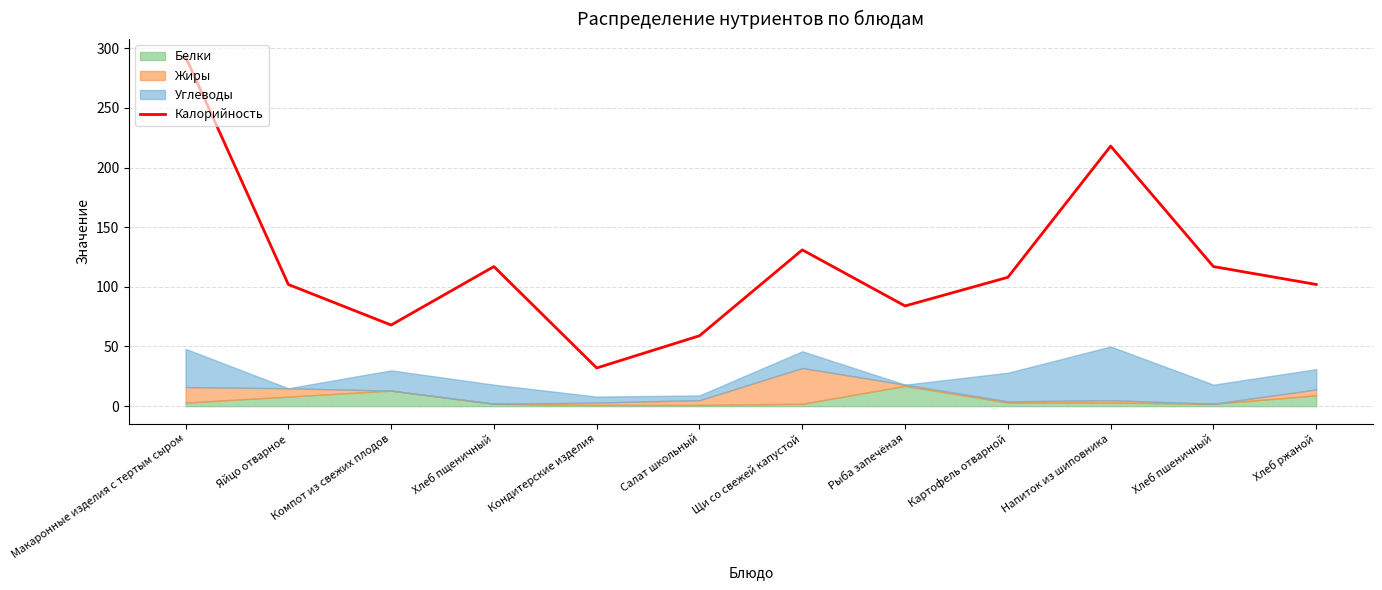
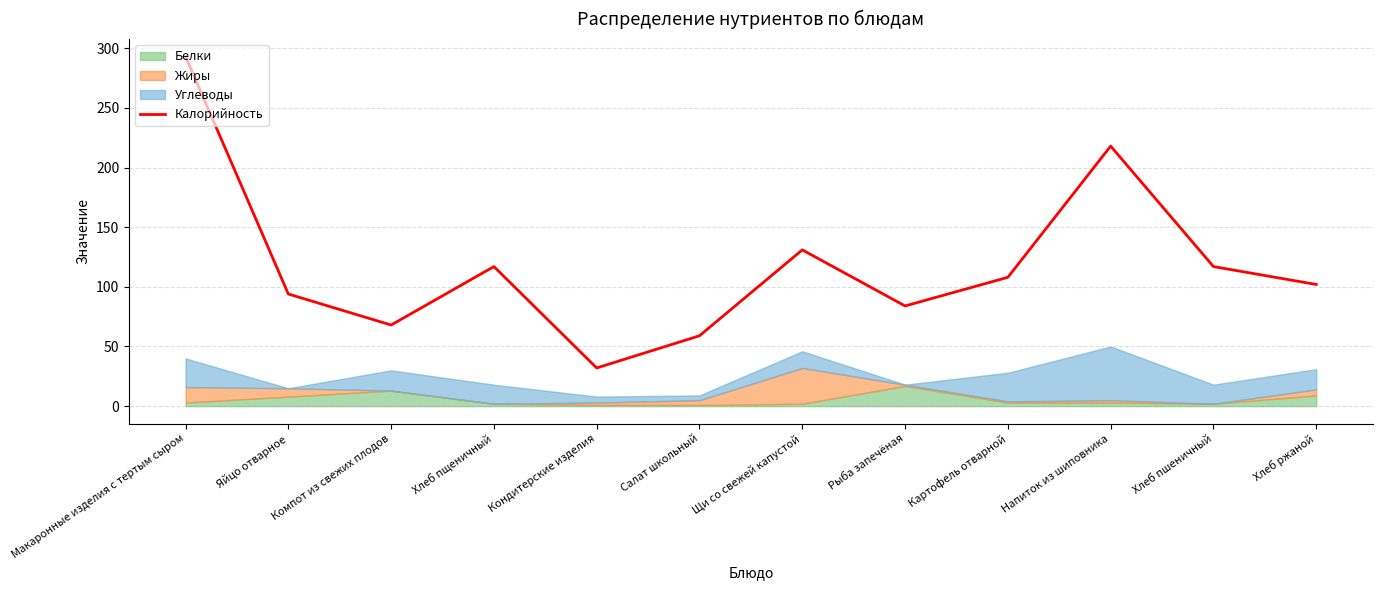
Углеводы, Макаронные изделия с тертым сыром: 32 -> 24
Калорийность, Яйцо отварное: 102 -> 94
